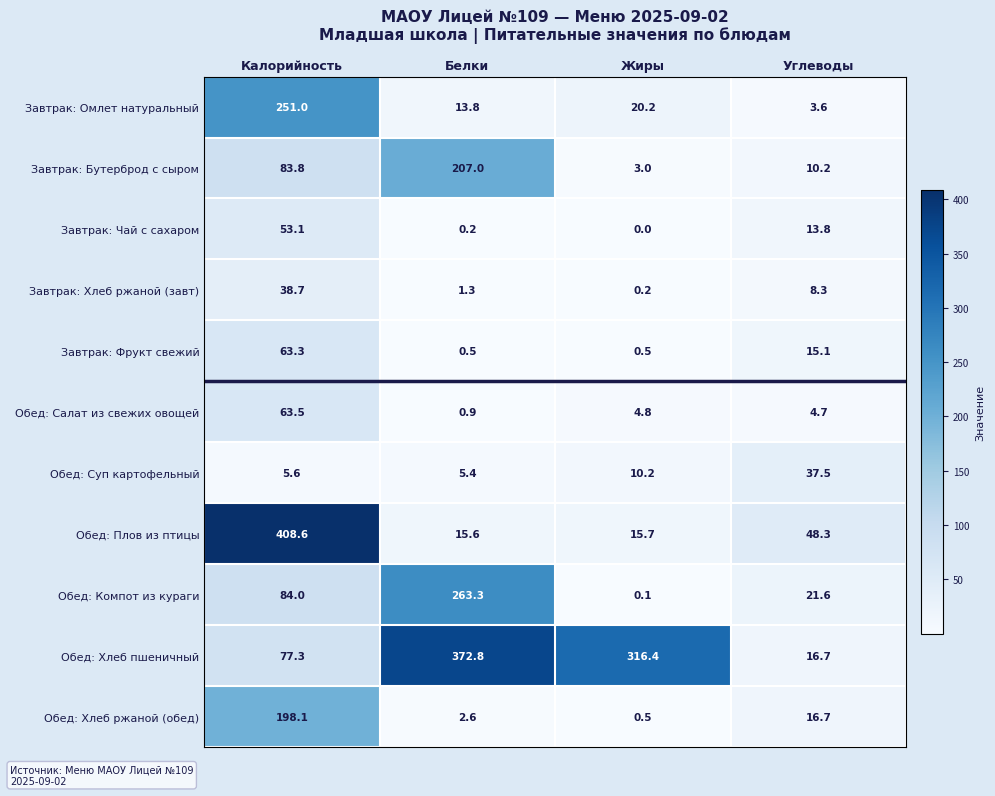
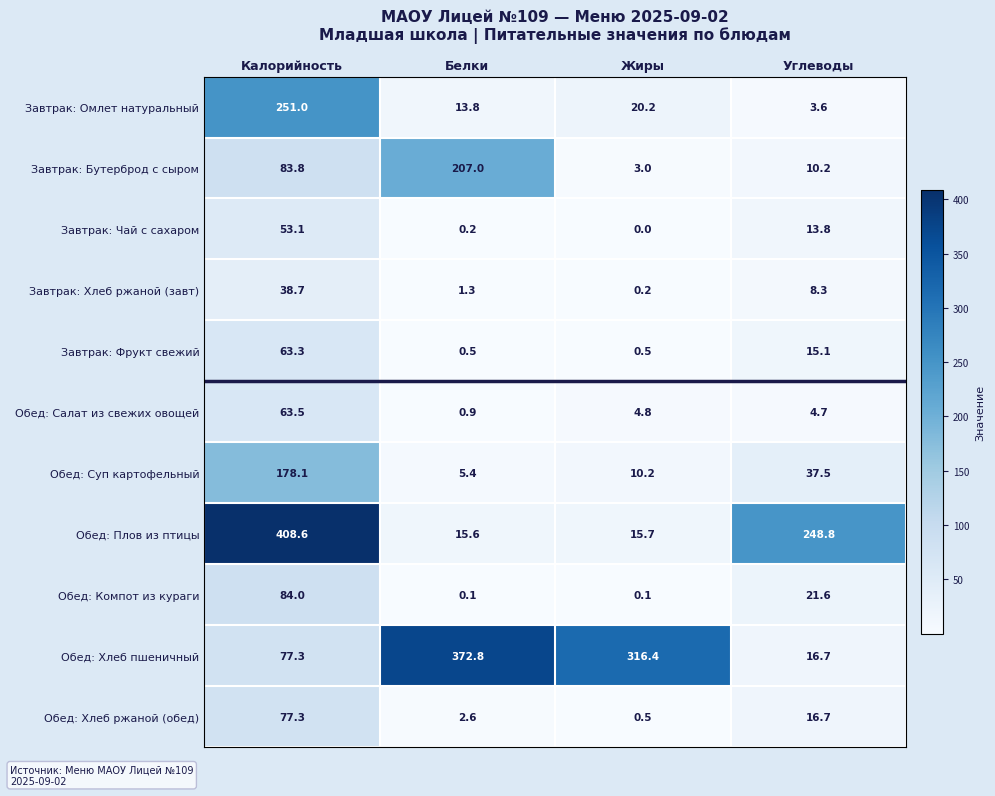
Обед: Суп картофельный, Калорийность: 5.6 -> 178.1
Обед: Плов из птицы, Углеводы: 48.3 -> 248.8
Обед: Компот из кураги, Белки: 263.3 -> 0.1
Обед: Хлеб ржаной (обед), Калорийность: 198.1 -> 77.3
